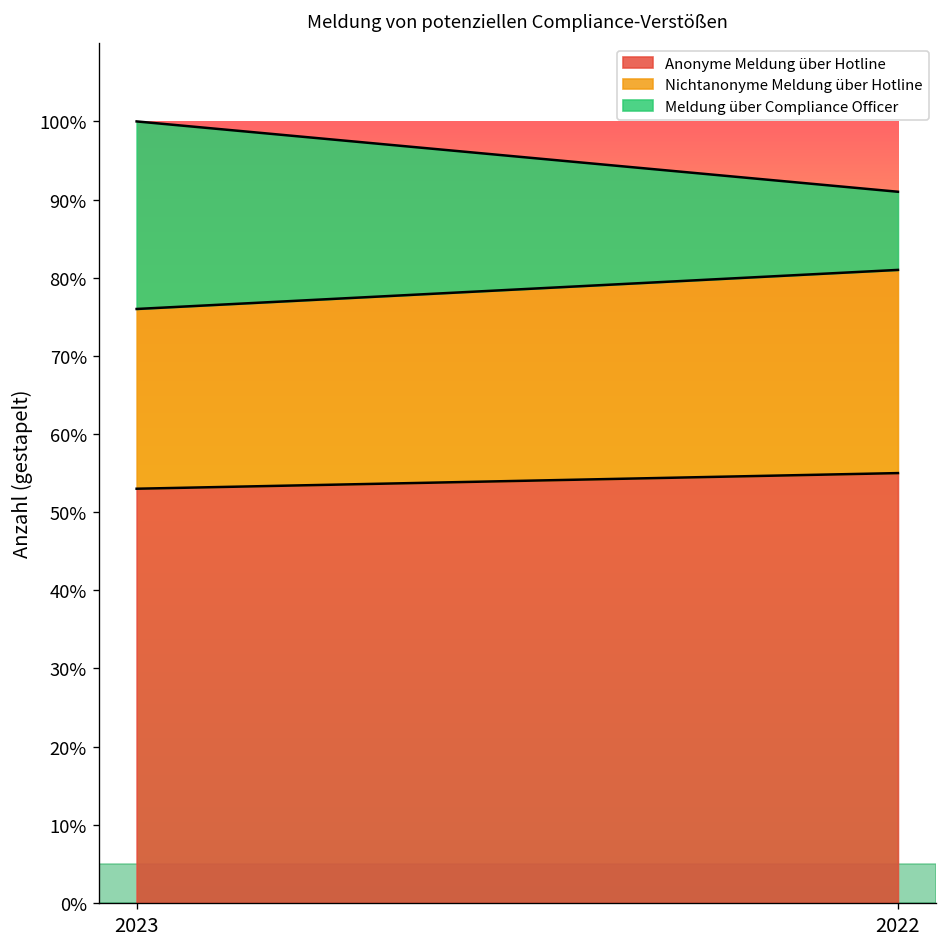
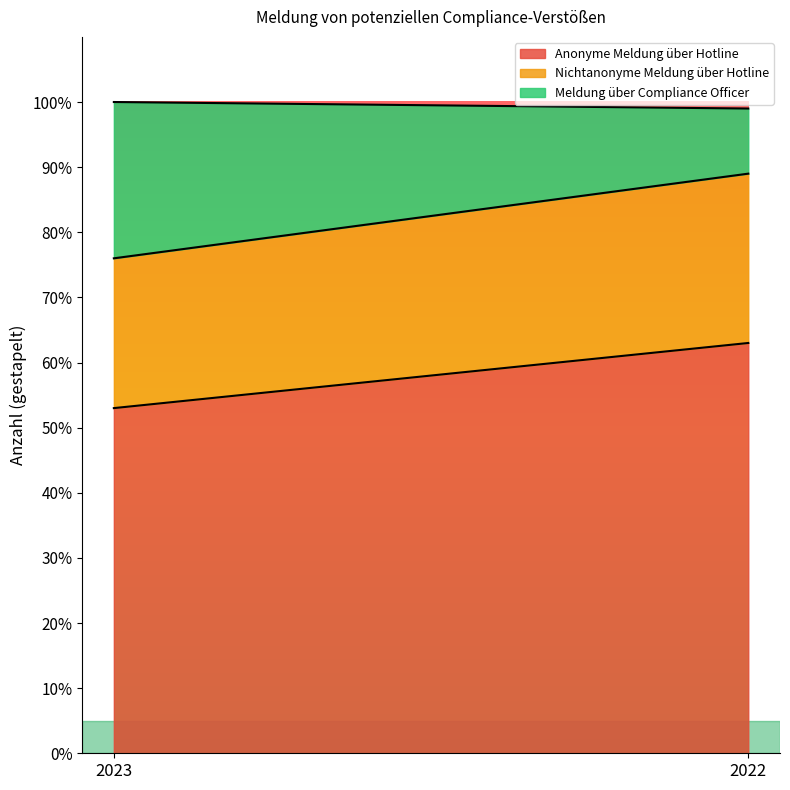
Anonyme Meldung über Hotline, 2022: 55% -> 63%
